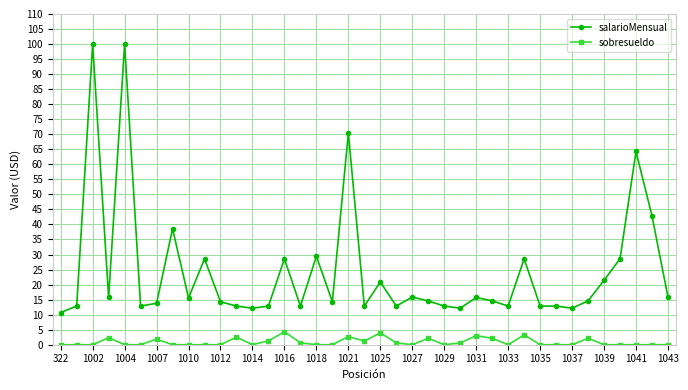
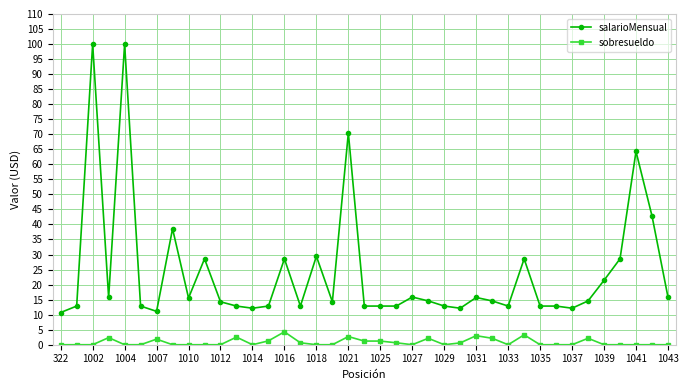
salarioMensual, 1007: 14 -> 11
salarioMensual, 1025: 21 -> 13
sobresueldo, 1025: 4 -> 1
